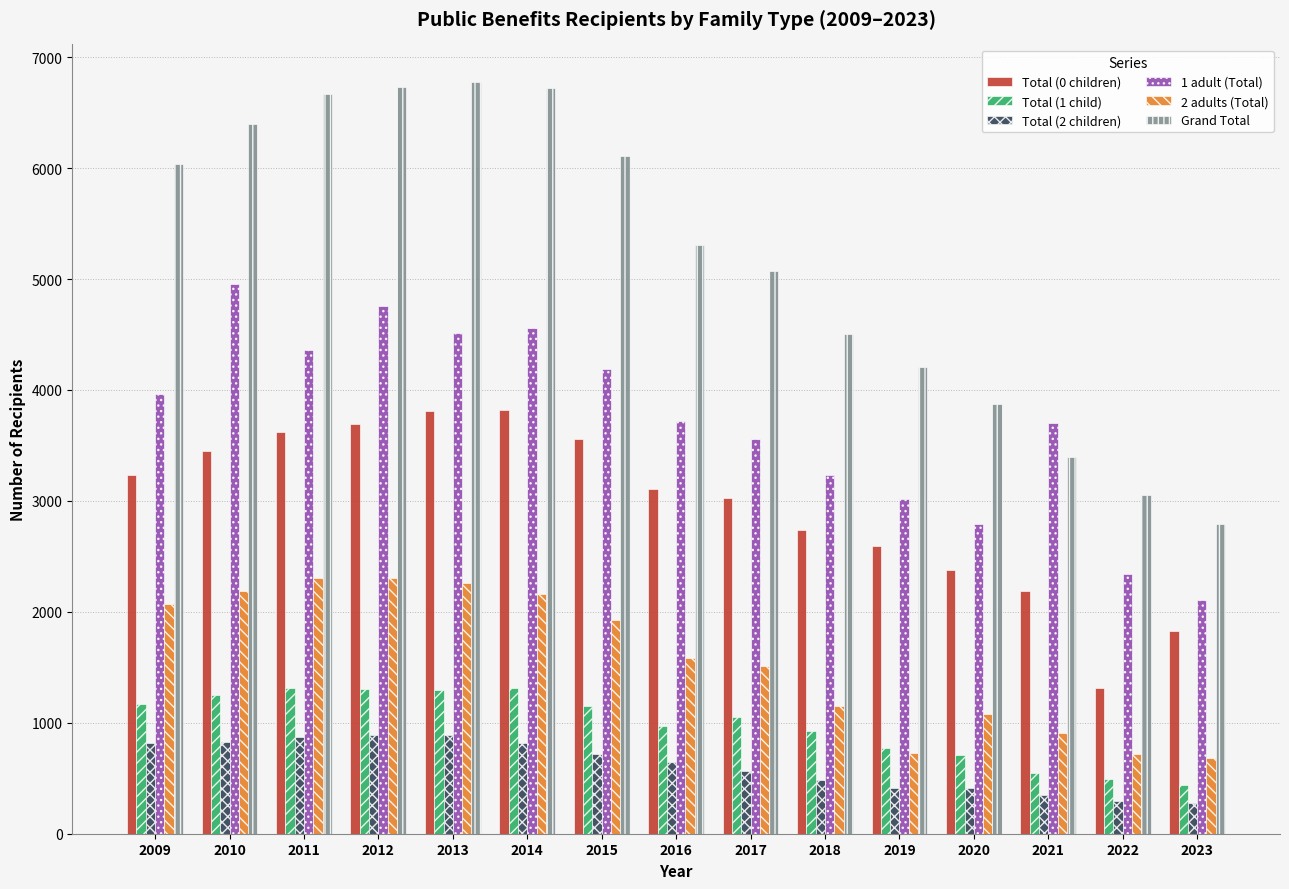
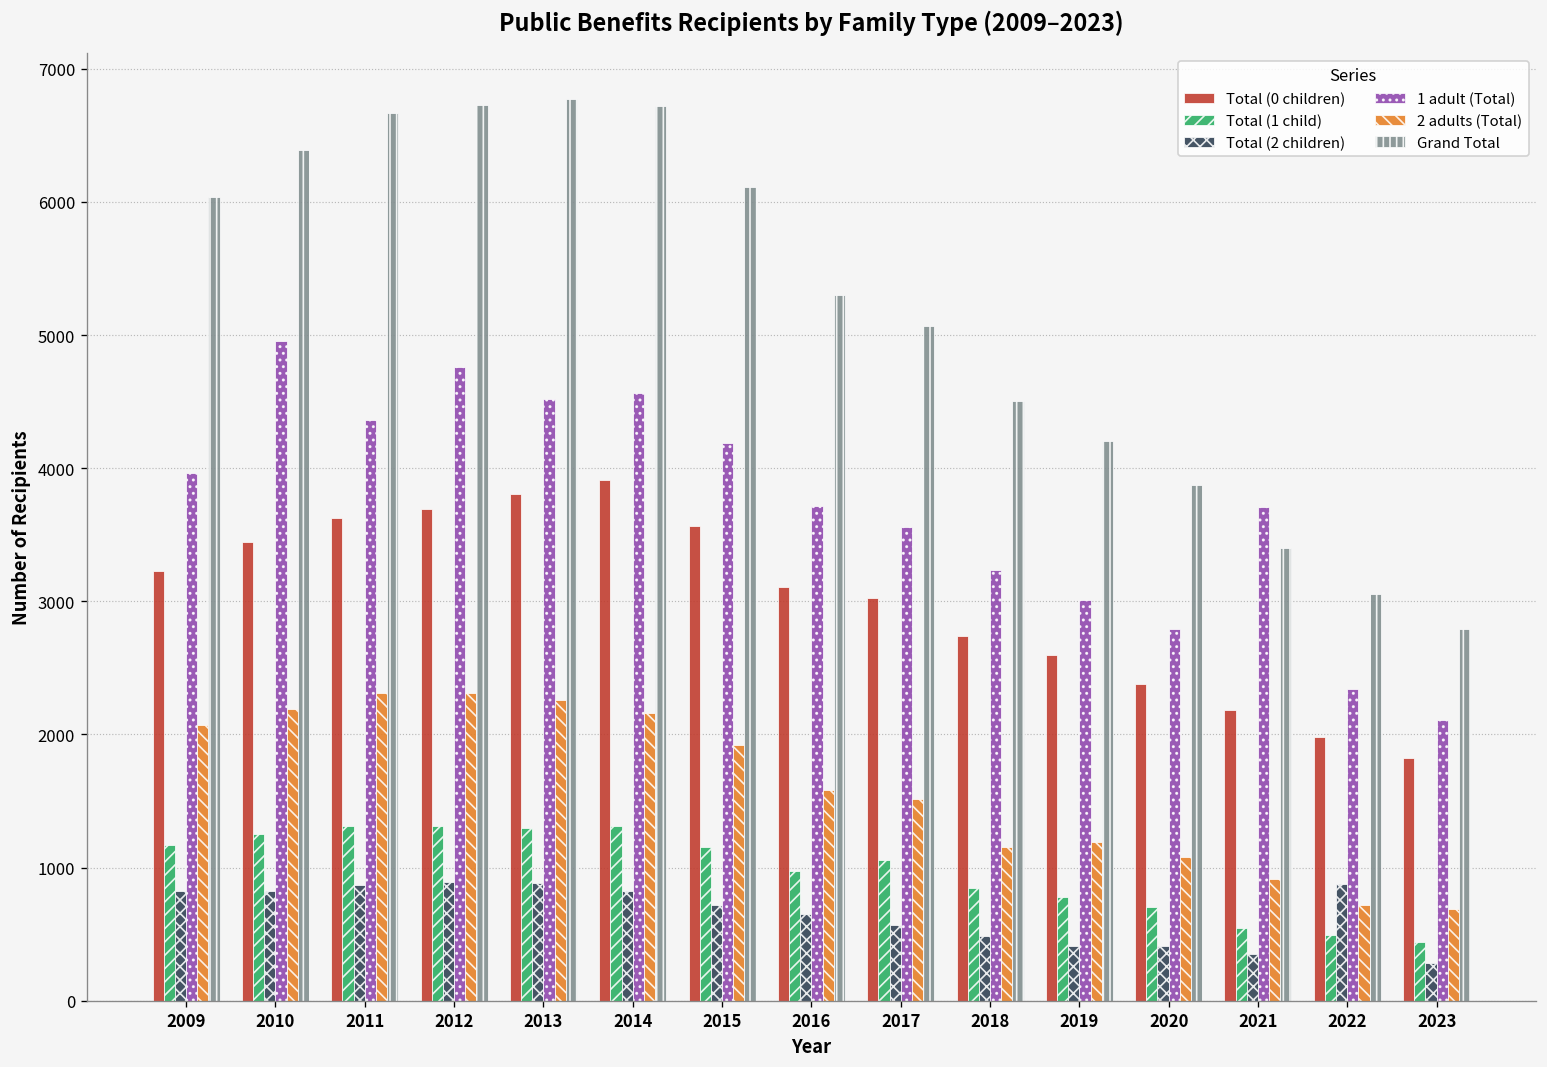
Total (0 children), 2014: 3820 -> 3910
Total (1 child), 2018: 920 -> 850
2 adults (Total), 2019: 730 -> 1190
Total (0 children), 2022: 1320 -> 1980
Total (2 children), 2022: 300 -> 880
